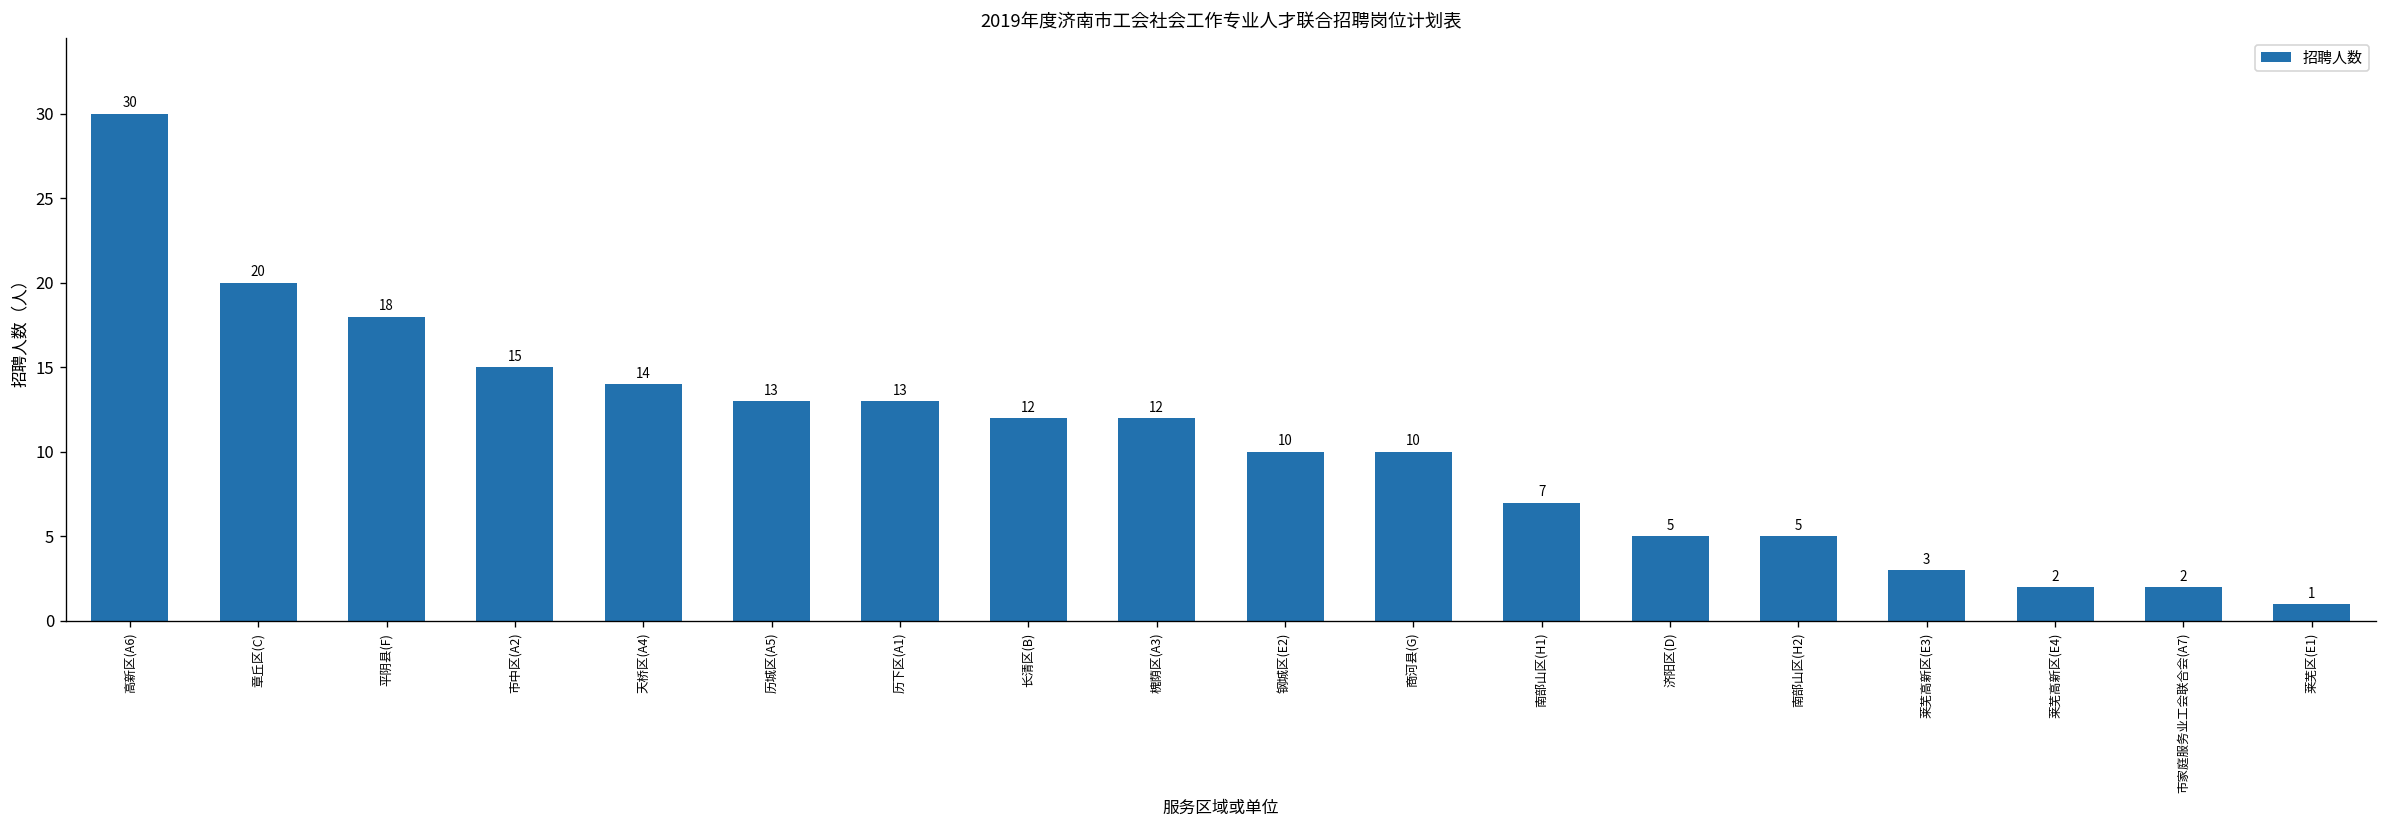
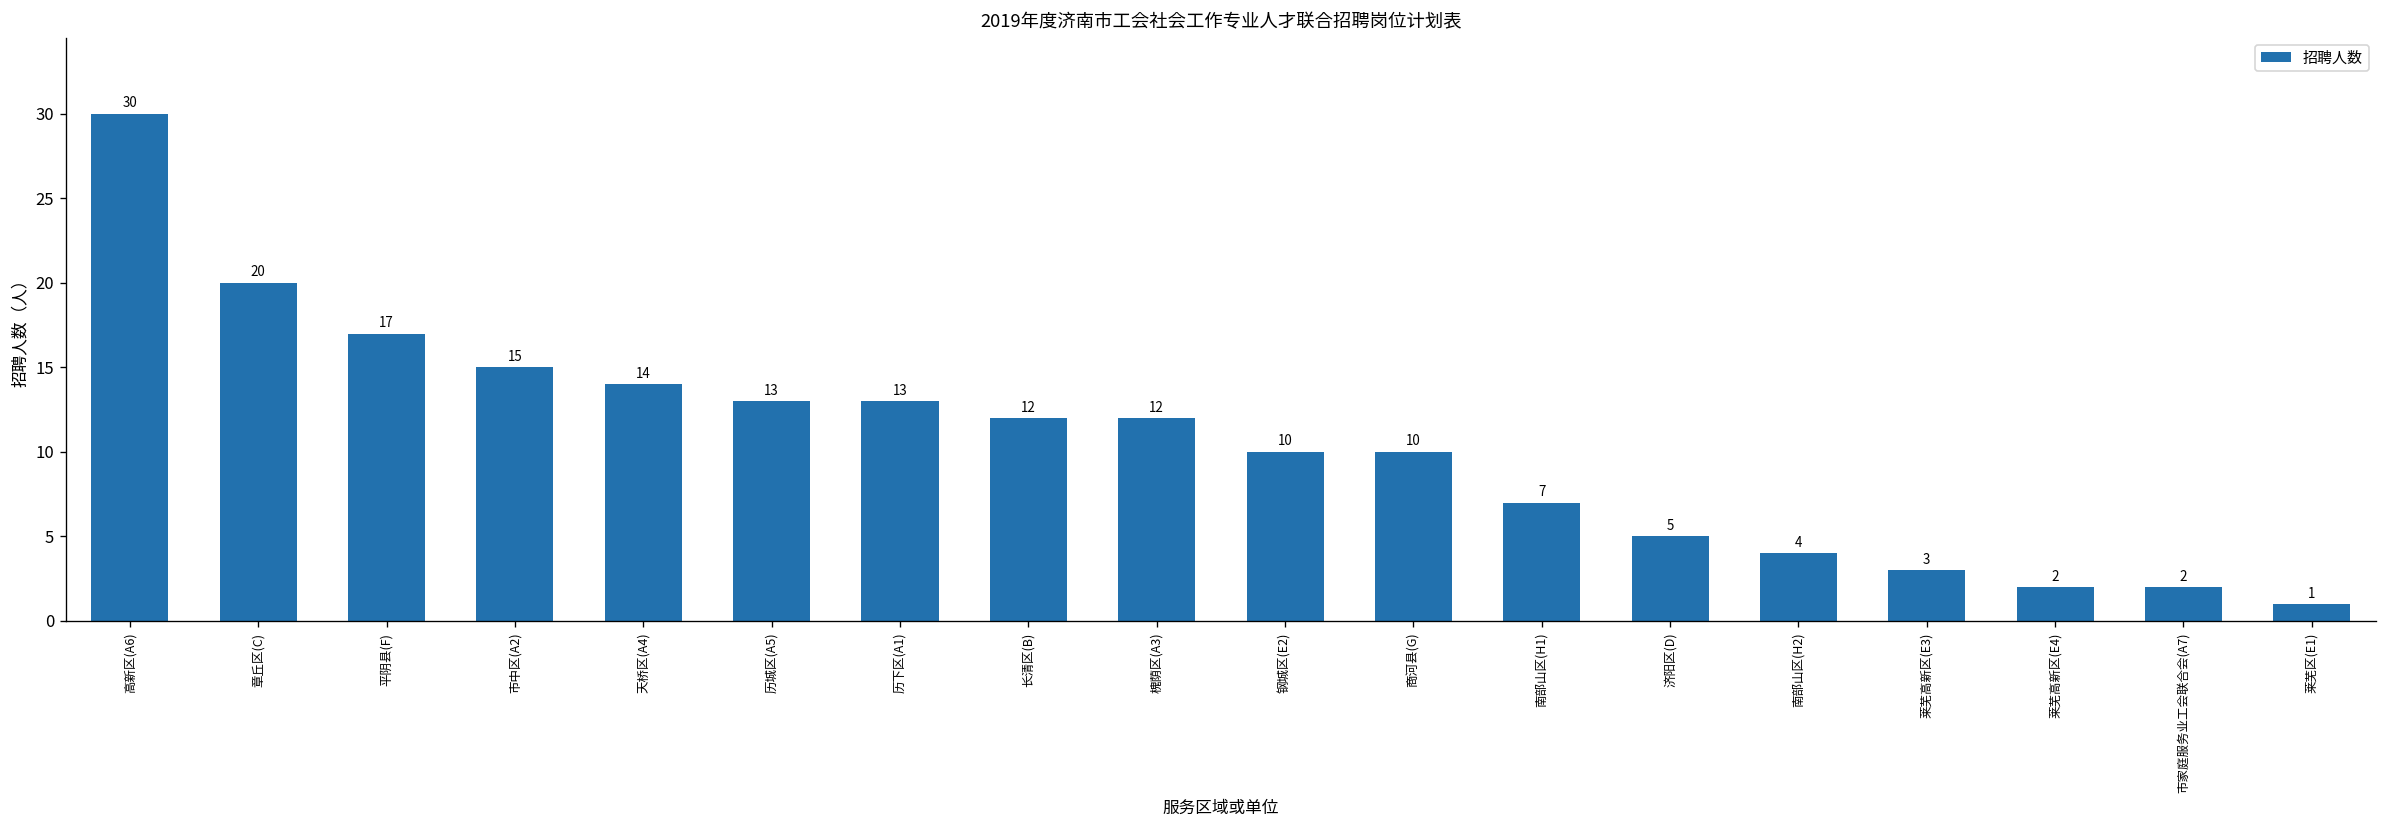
平阴县(F): 18 -> 17
南部山区(H2): 5 -> 4
